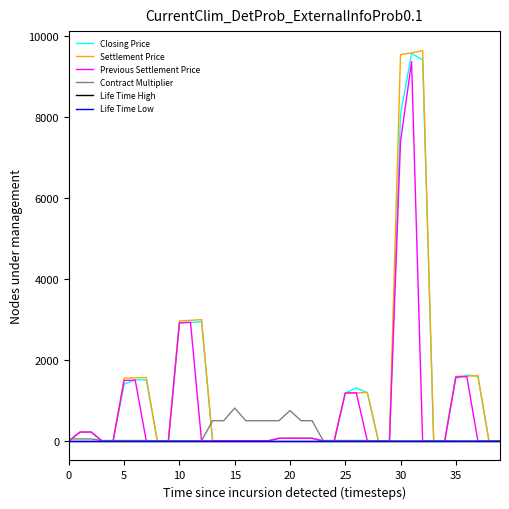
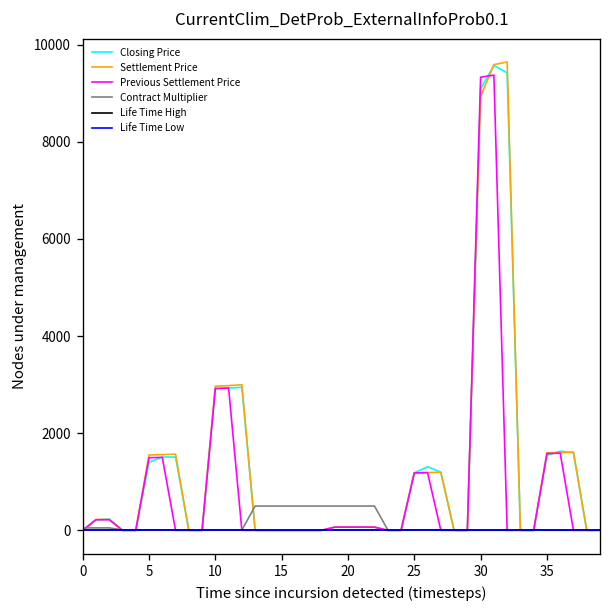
Contract Multiplier, 15: 800 -> 500
Contract Multiplier, 20: 800 -> 500
Closing Price, 30: 8100 -> 9100
Settlement Price, 30: 9500 -> 8900
Previous Settlement Price, 30: 7400 -> 9300
